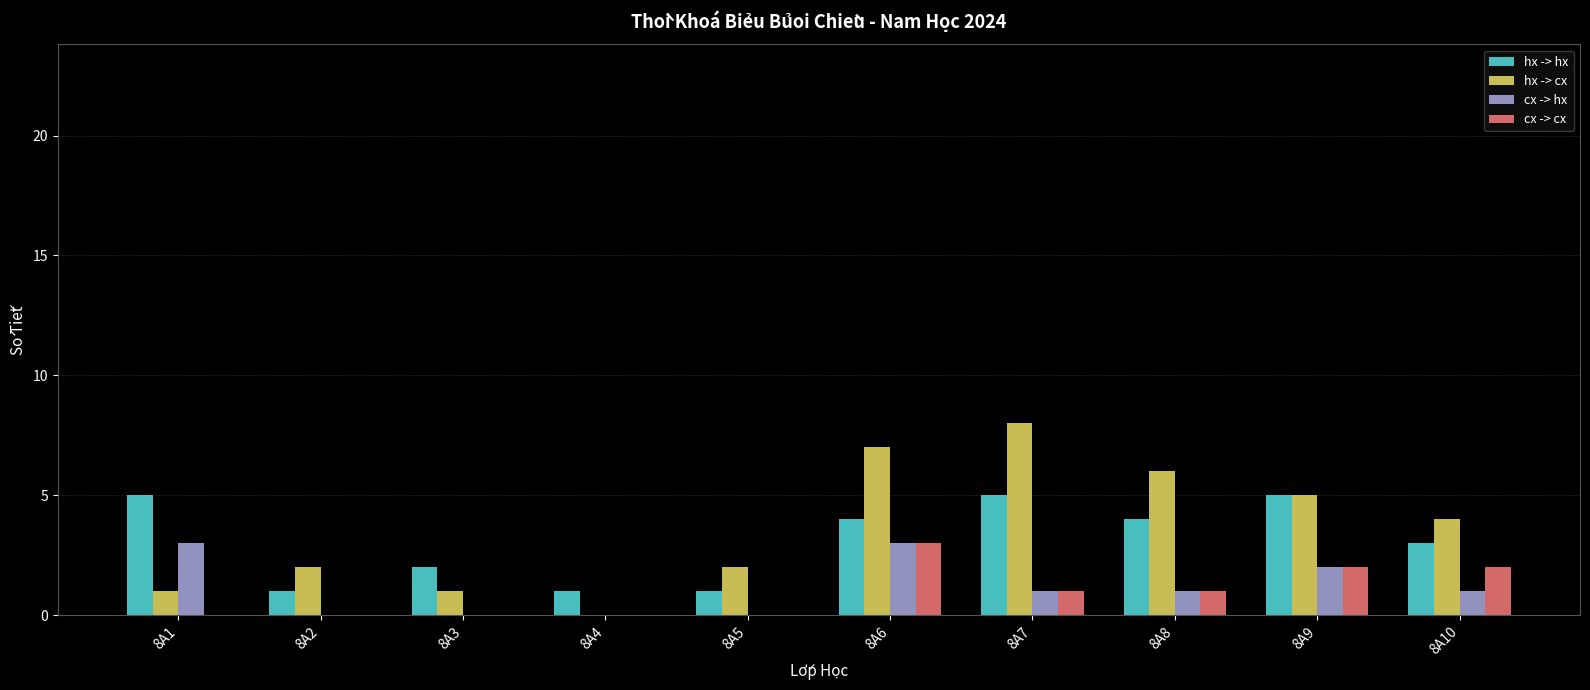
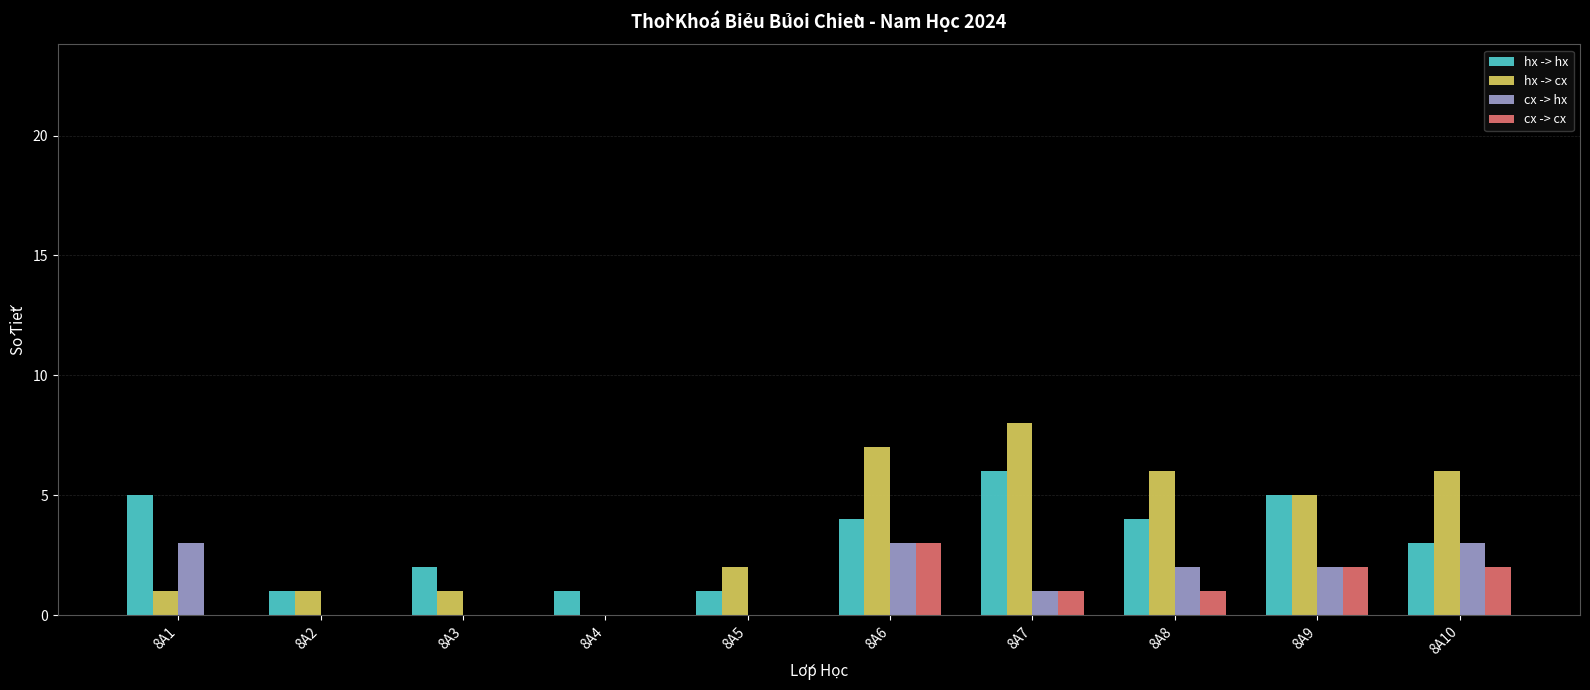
hx -> cx, 8A2: 2 -> 1
hx -> hx, 8A7: 5 -> 6
cx -> hx, 8A8: 1 -> 2
hx -> cx, 8A10: 4 -> 6
cx -> hx, 8A10: 1 -> 3
